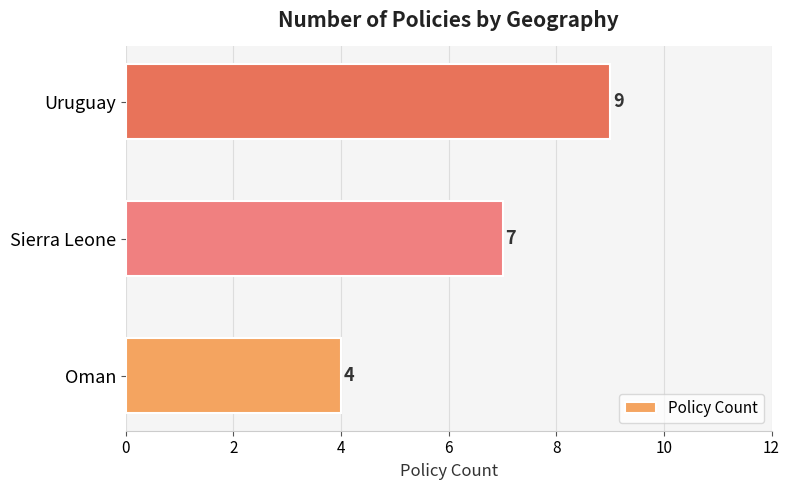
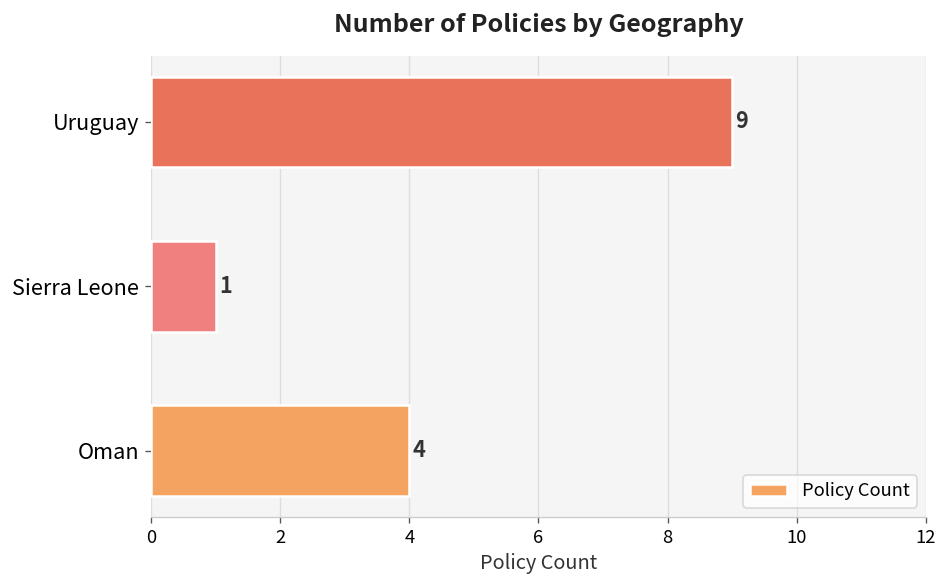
Sierra Leone: 7 -> 1
